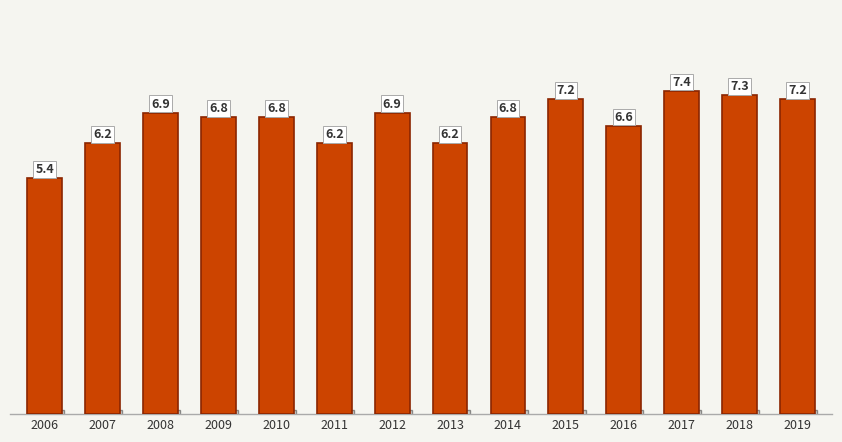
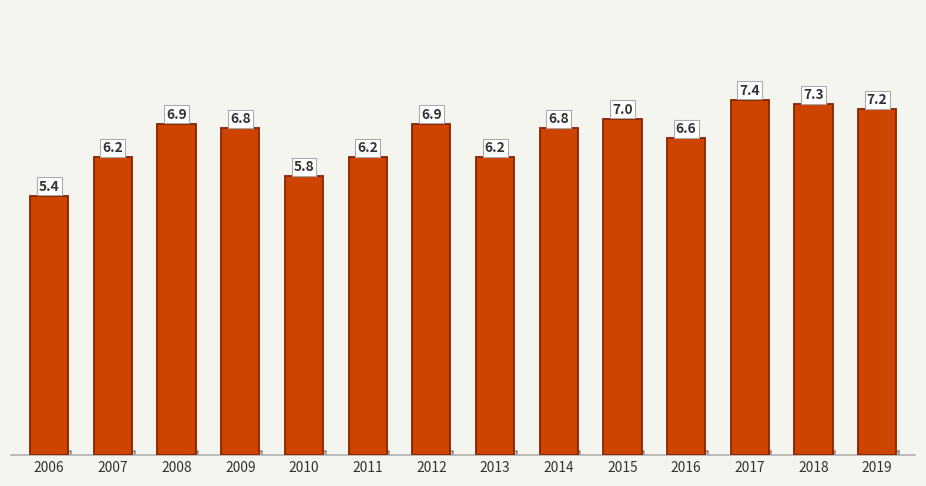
2010: 6.8 -> 5.8
2015: 7.2 -> 7.0
